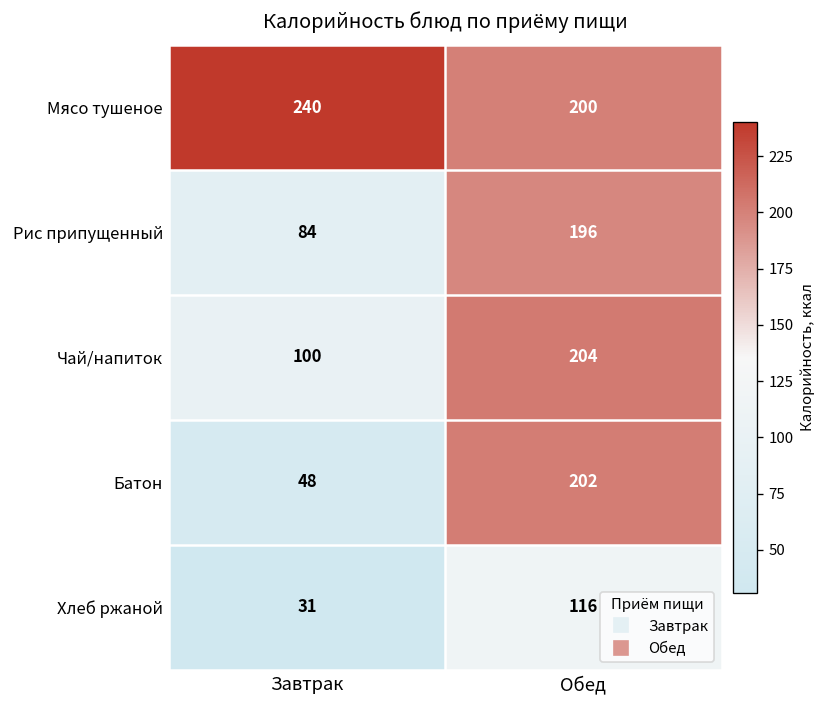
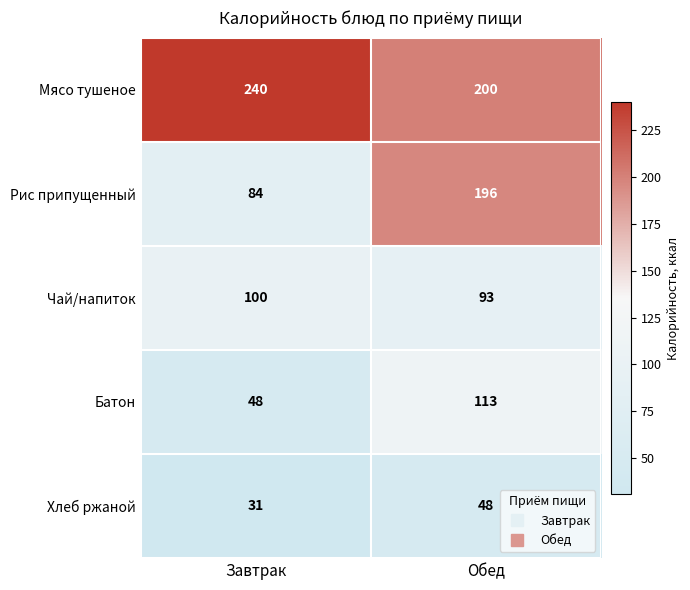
Чай/напиток, Обед: 204 -> 93
Батон, Обед: 202 -> 113
Хлеб ржаной, Обед: 116 -> 48
